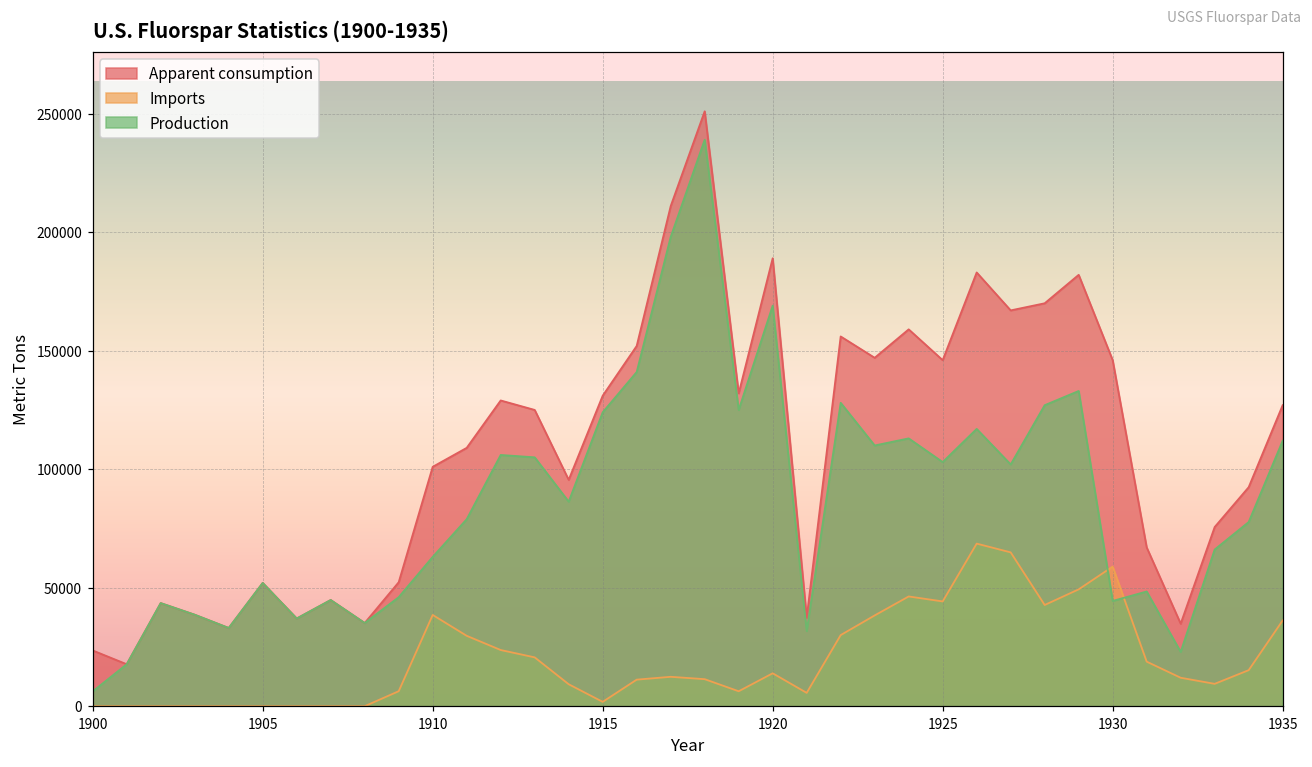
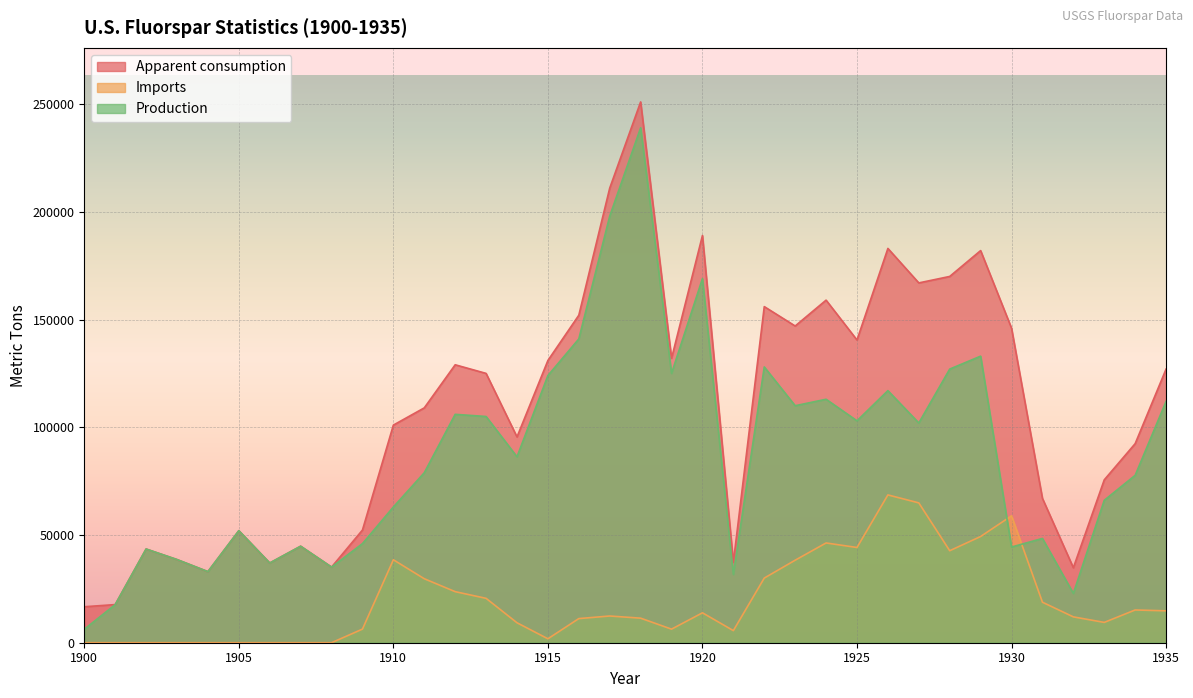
Apparent consumption, 1900: 24000 -> 17000
Apparent consumption, 1925: 146000 -> 141000
Imports, 1935: 36000 -> 15000
